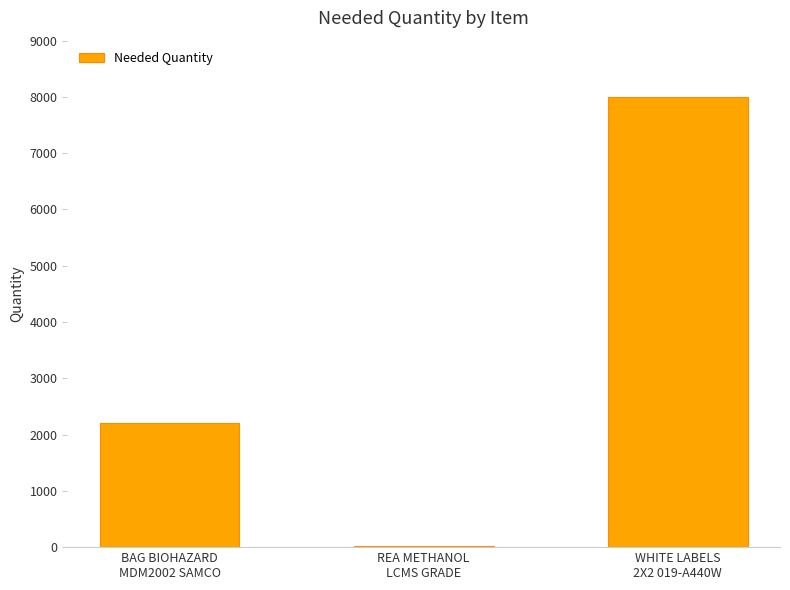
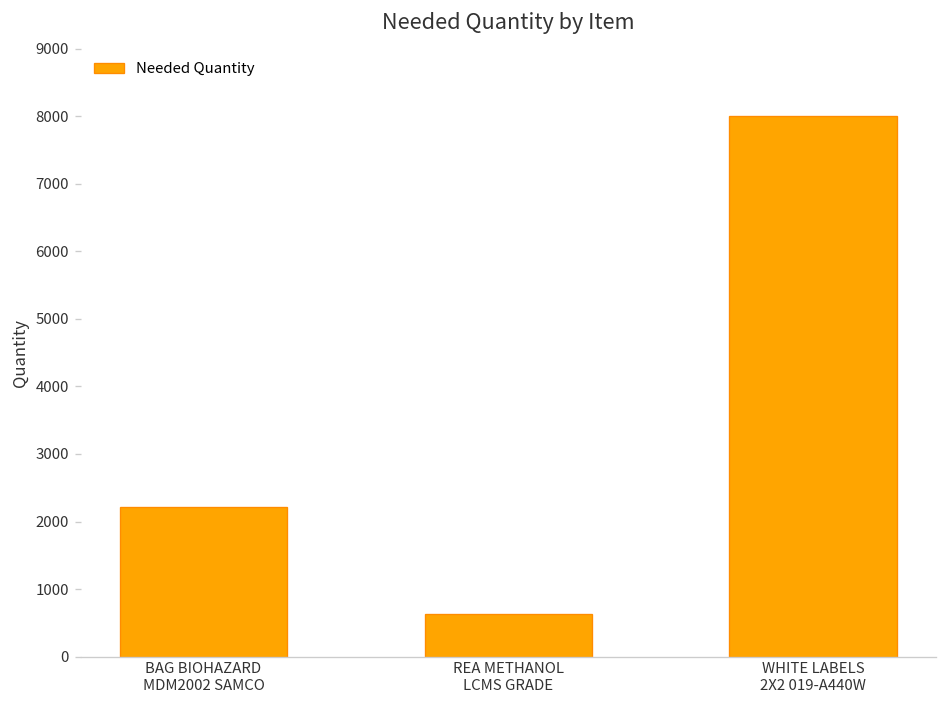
REA METHANOL LCMS GRADE: 0 -> 600
